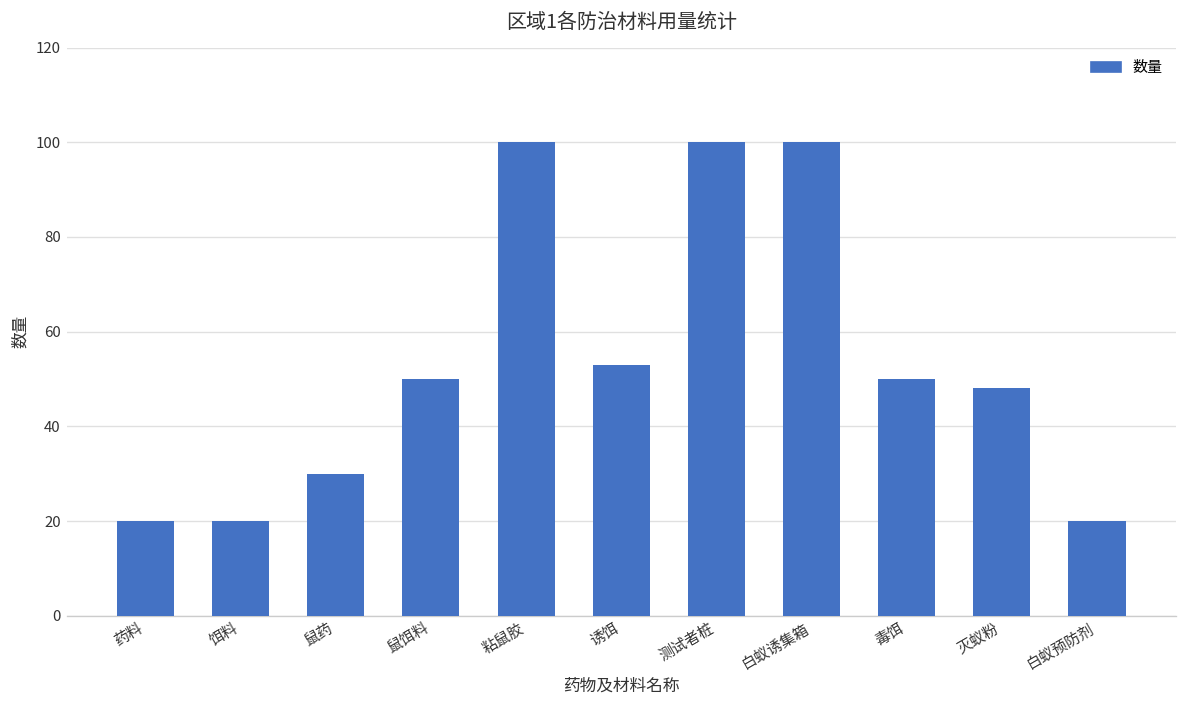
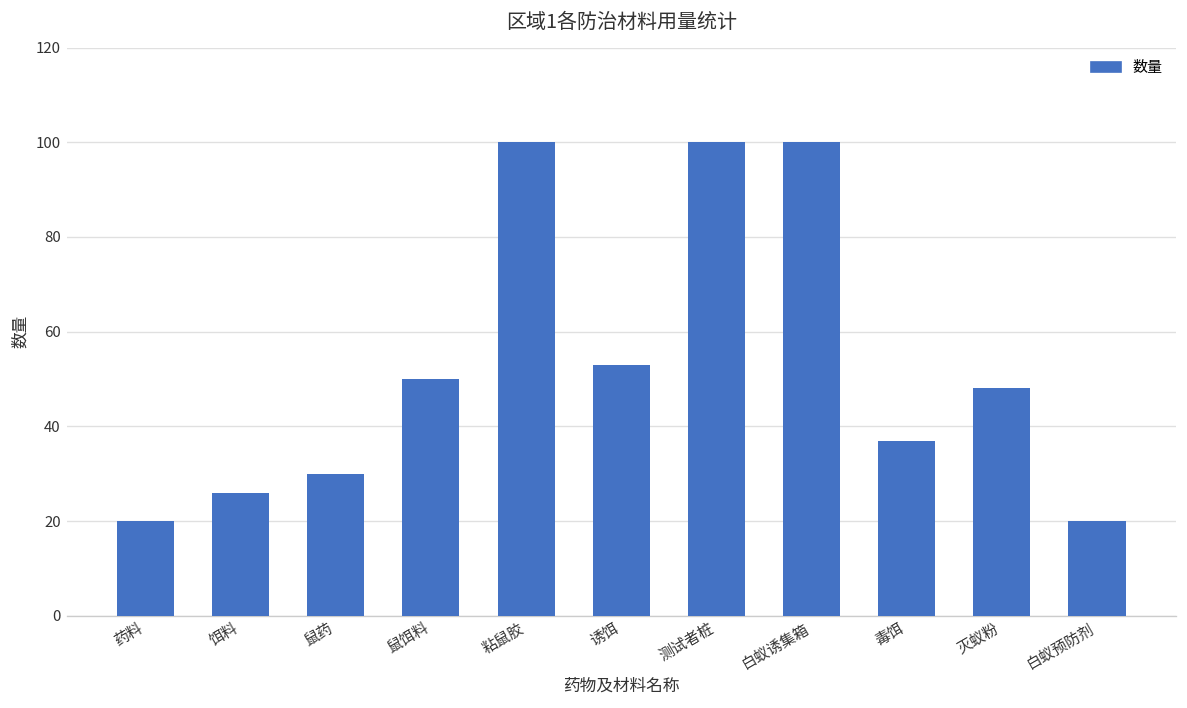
饵料: 20 -> 26
毒饵: 50 -> 37
